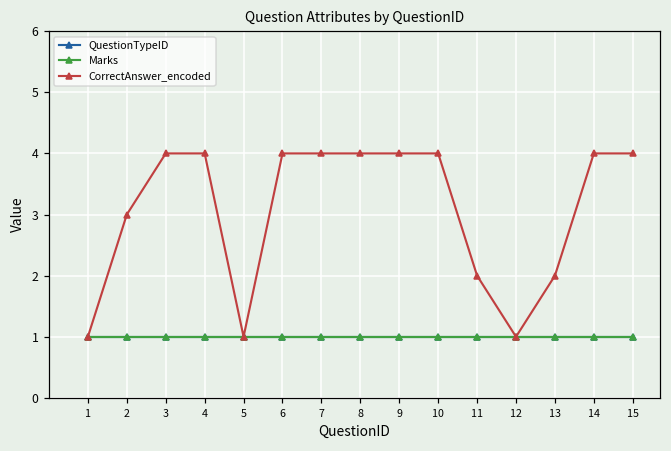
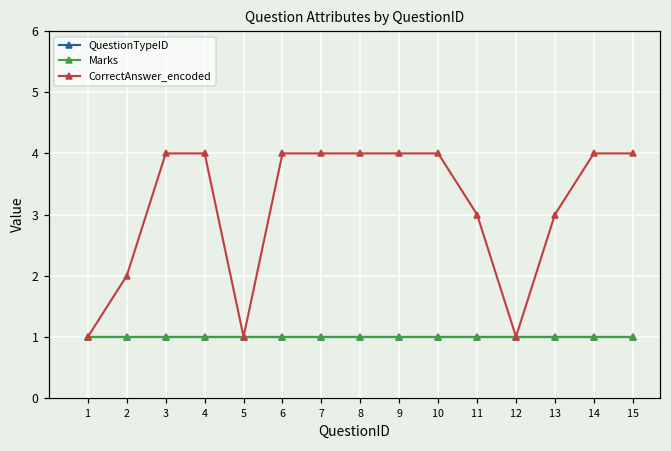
CorrectAnswer_encoded, 2: 3 -> 2
CorrectAnswer_encoded, 11: 2 -> 3
CorrectAnswer_encoded, 13: 2 -> 3
